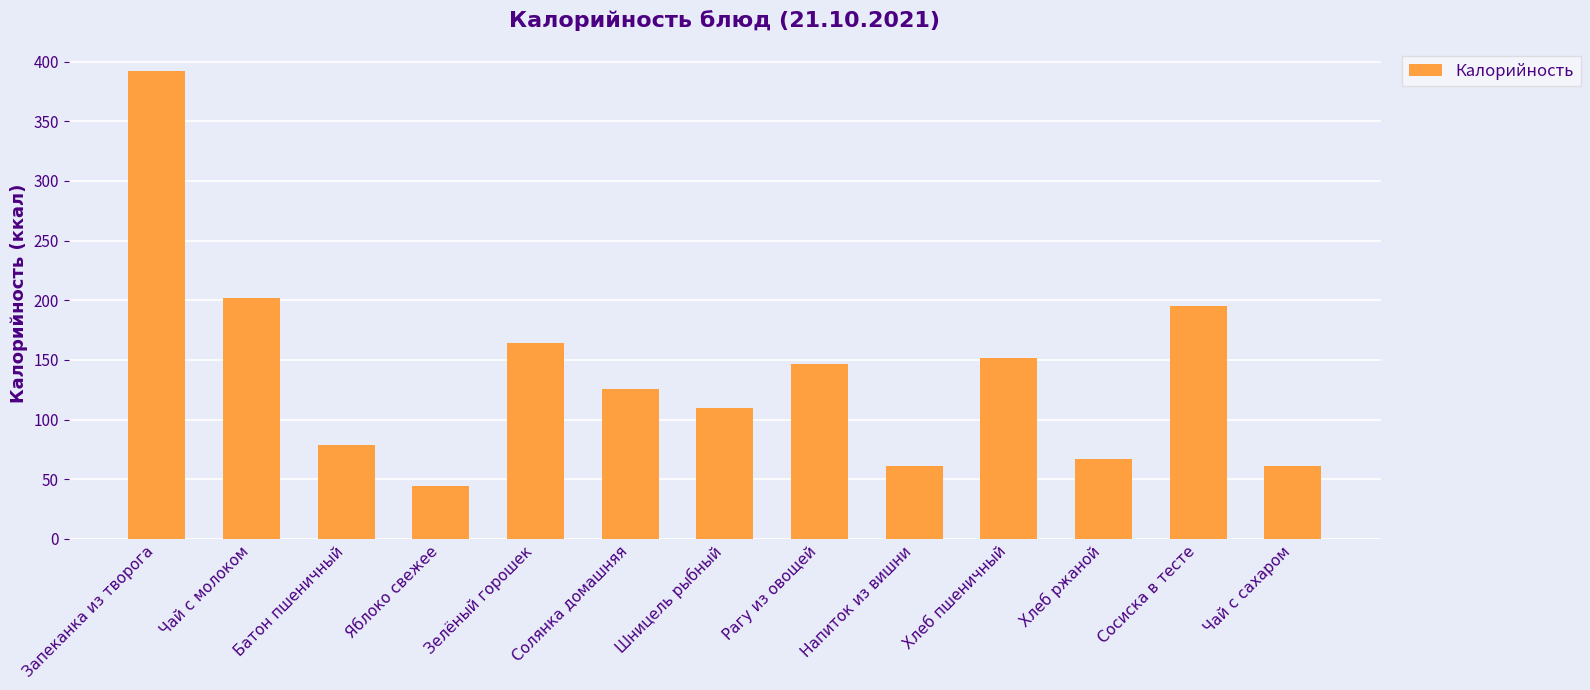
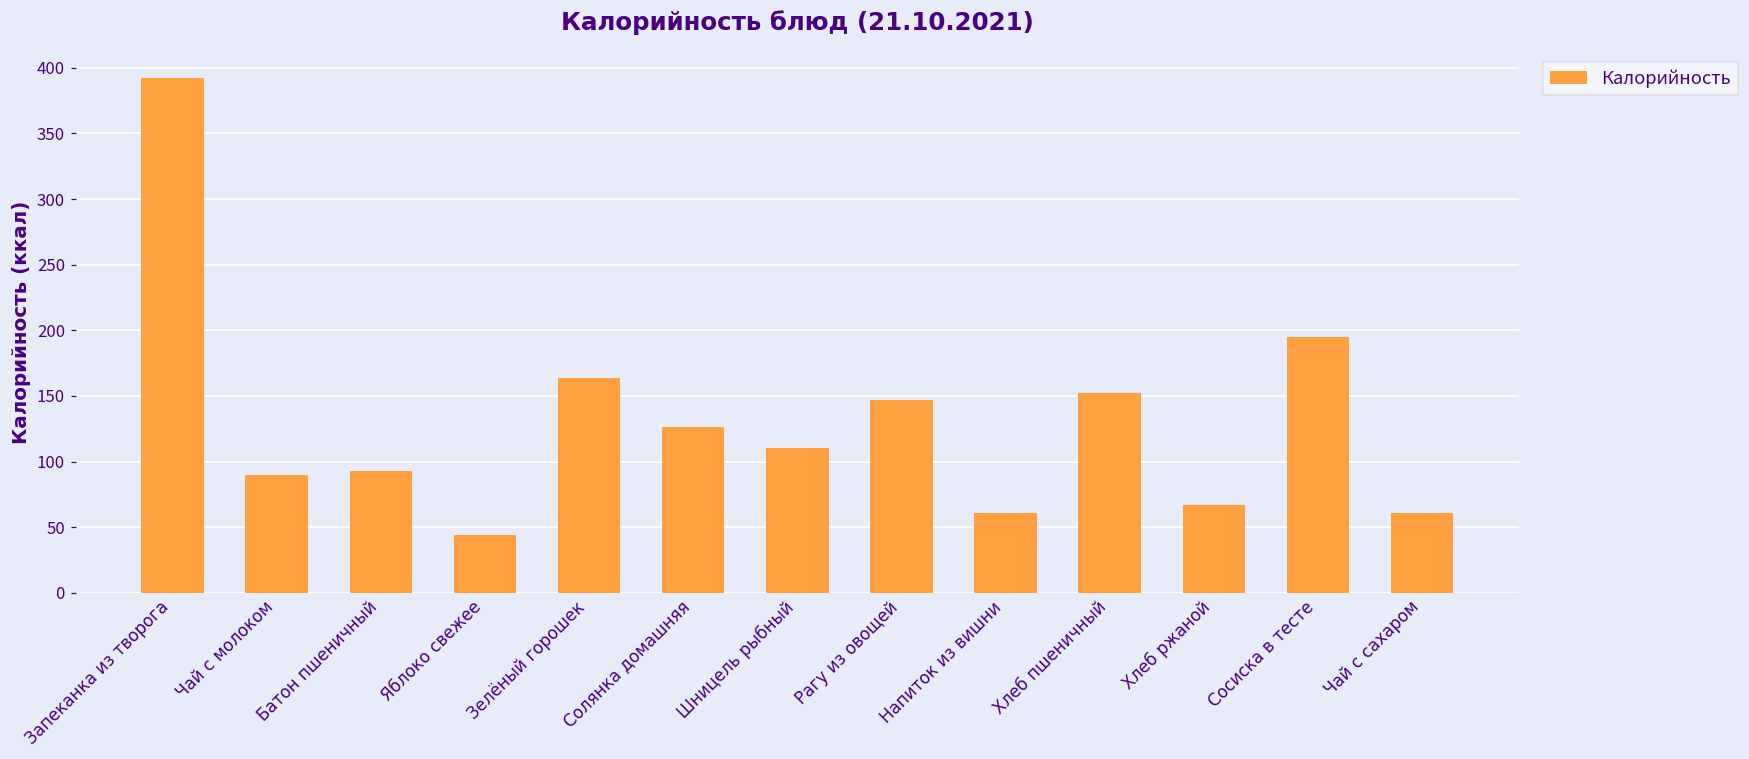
Чай с молоком: 202 -> 90
Батон пшеничный: 79 -> 93
